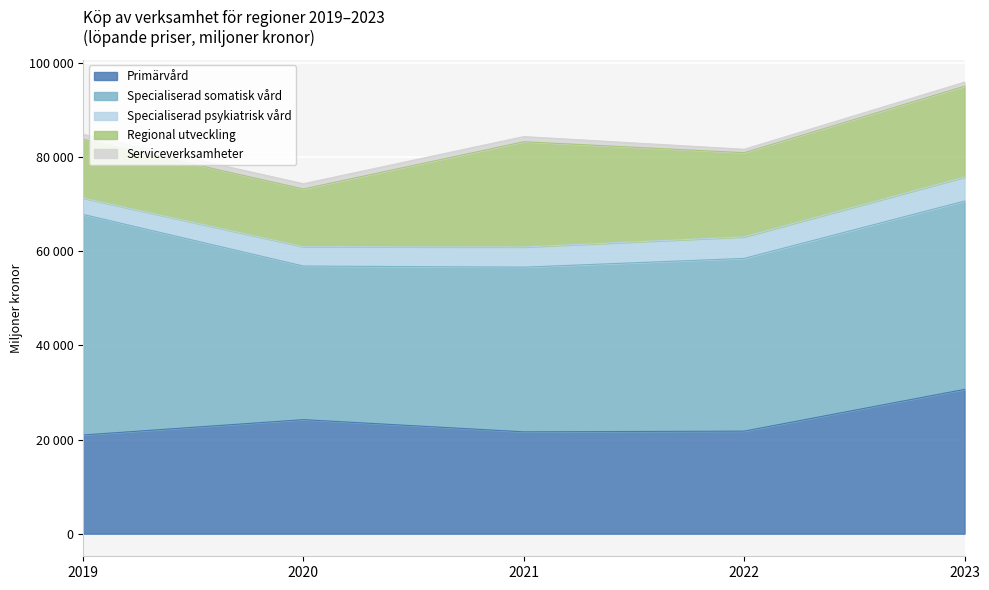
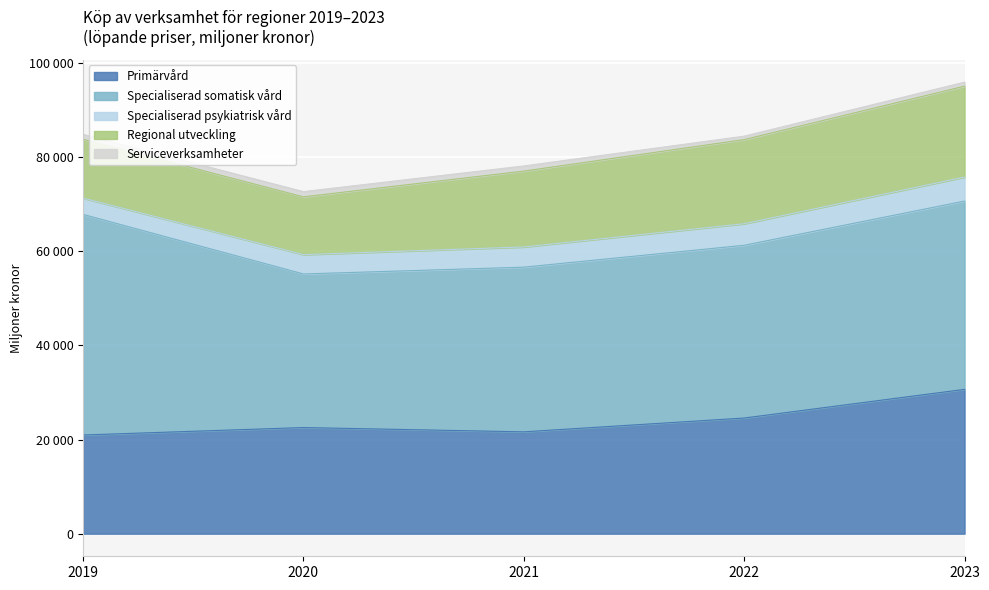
Primärvård, 2020: 24000 -> 23000
Regional utveckling, 2021: 22000 -> 16000
Primärvård, 2022: 22000 -> 25000
